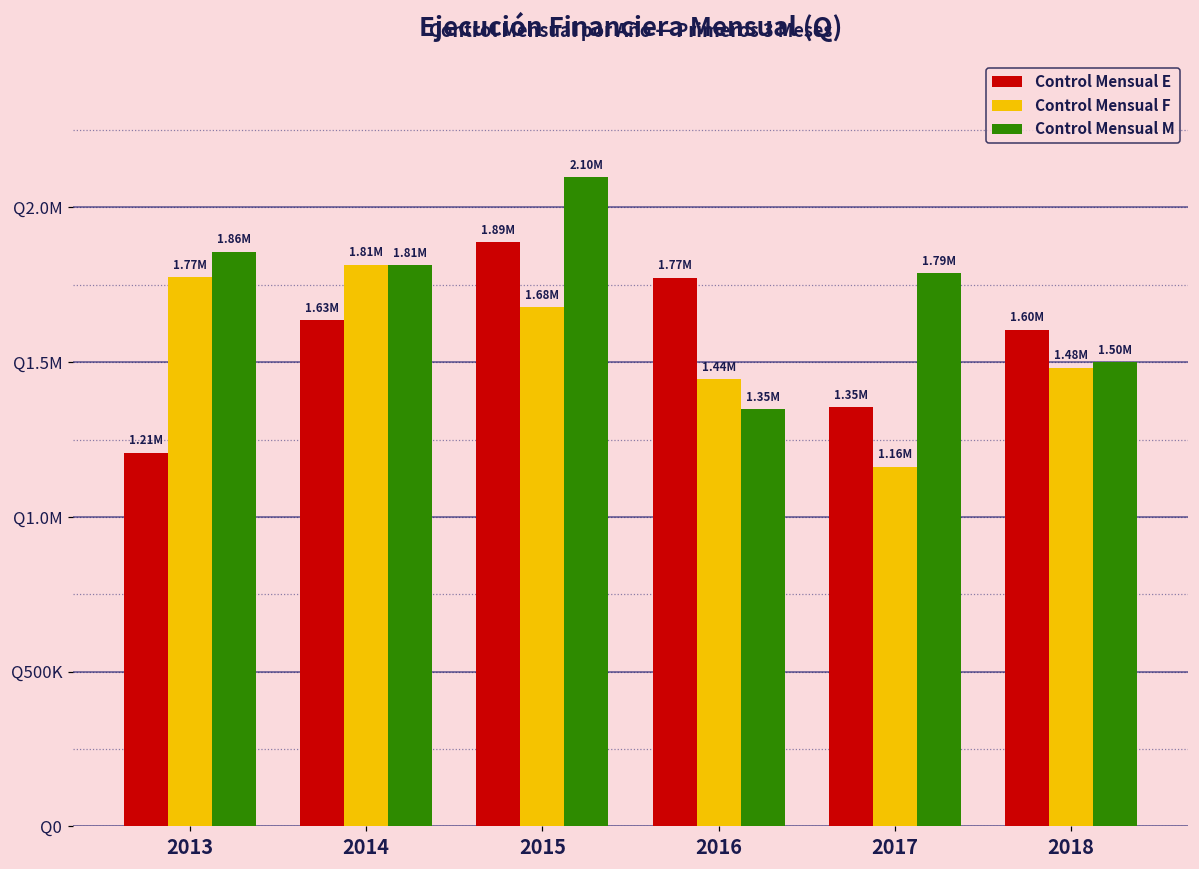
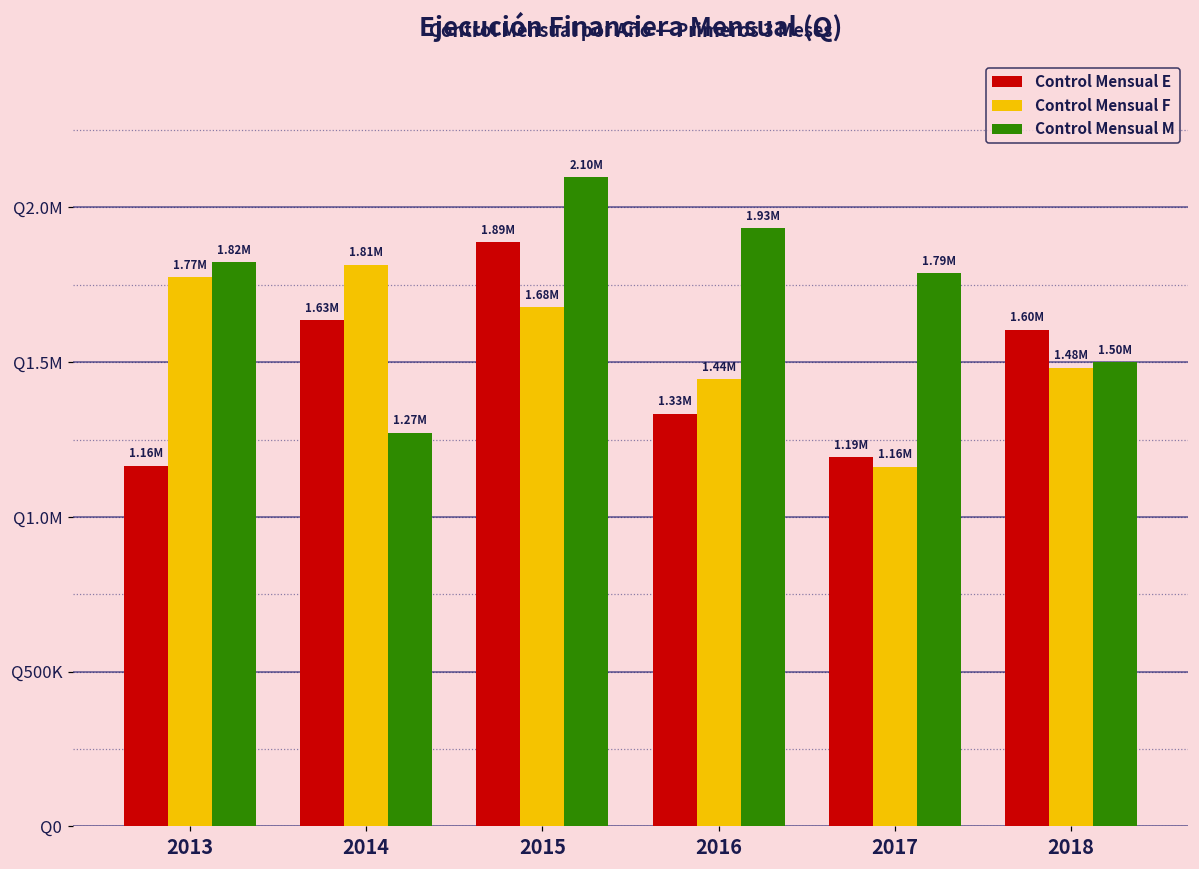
Control Mensual E, 2013: 1.21M -> 1.16M
Control Mensual M, 2013: 1.86M -> 1.82M
Control Mensual M, 2014: 1.81M -> 1.27M
Control Mensual E, 2016: 1.77M -> 1.33M
Control Mensual M, 2016: 1.35M -> 1.93M
Control Mensual E, 2017: 1.35M -> 1.19M
